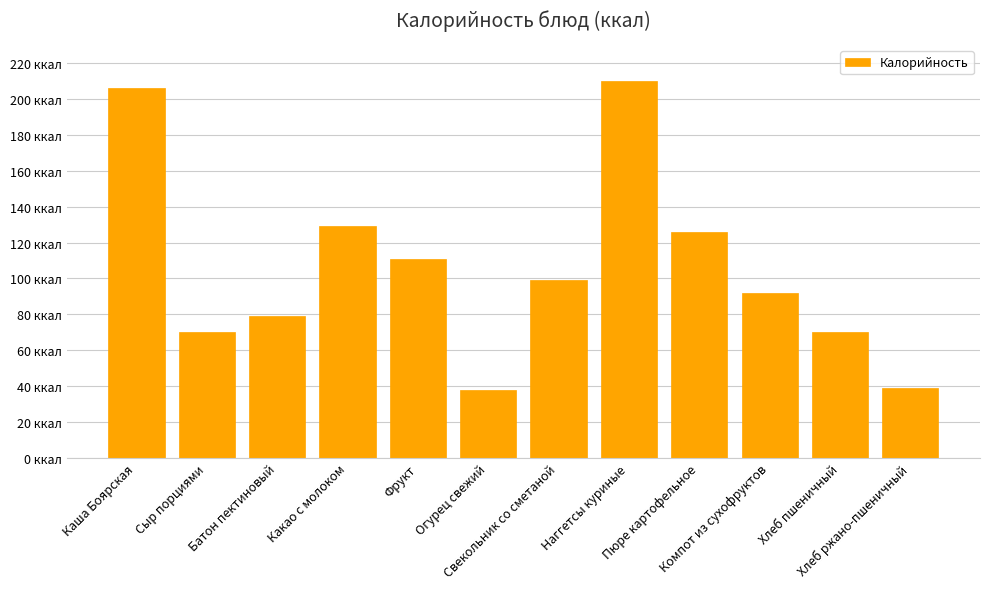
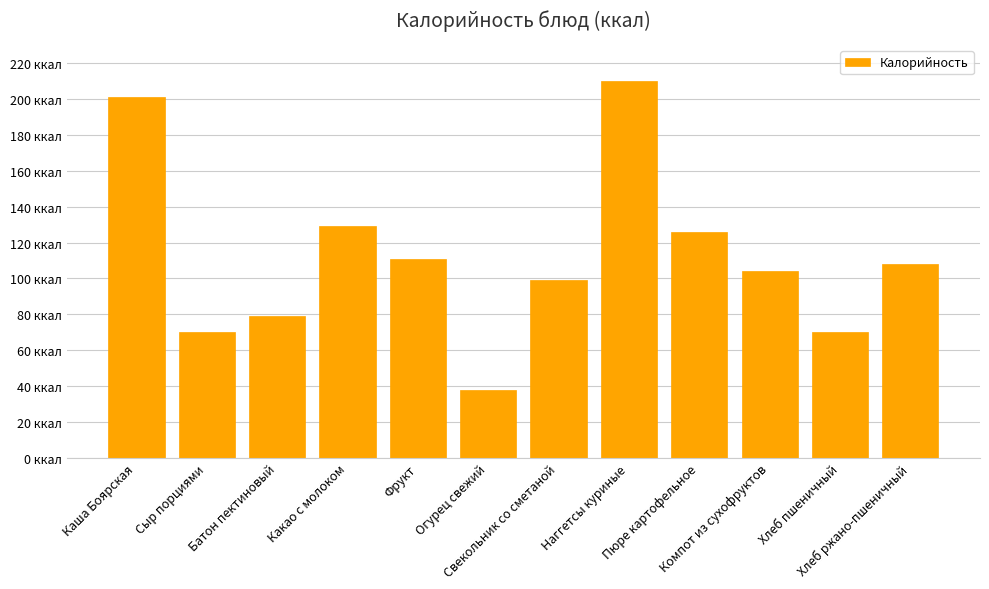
Каша Боярская: 206 ккал -> 201 ккал
Компот из сухофруктов: 92 ккал -> 104 ккал
Хлеб ржано-пшеничный: 39 ккал -> 108 ккал
